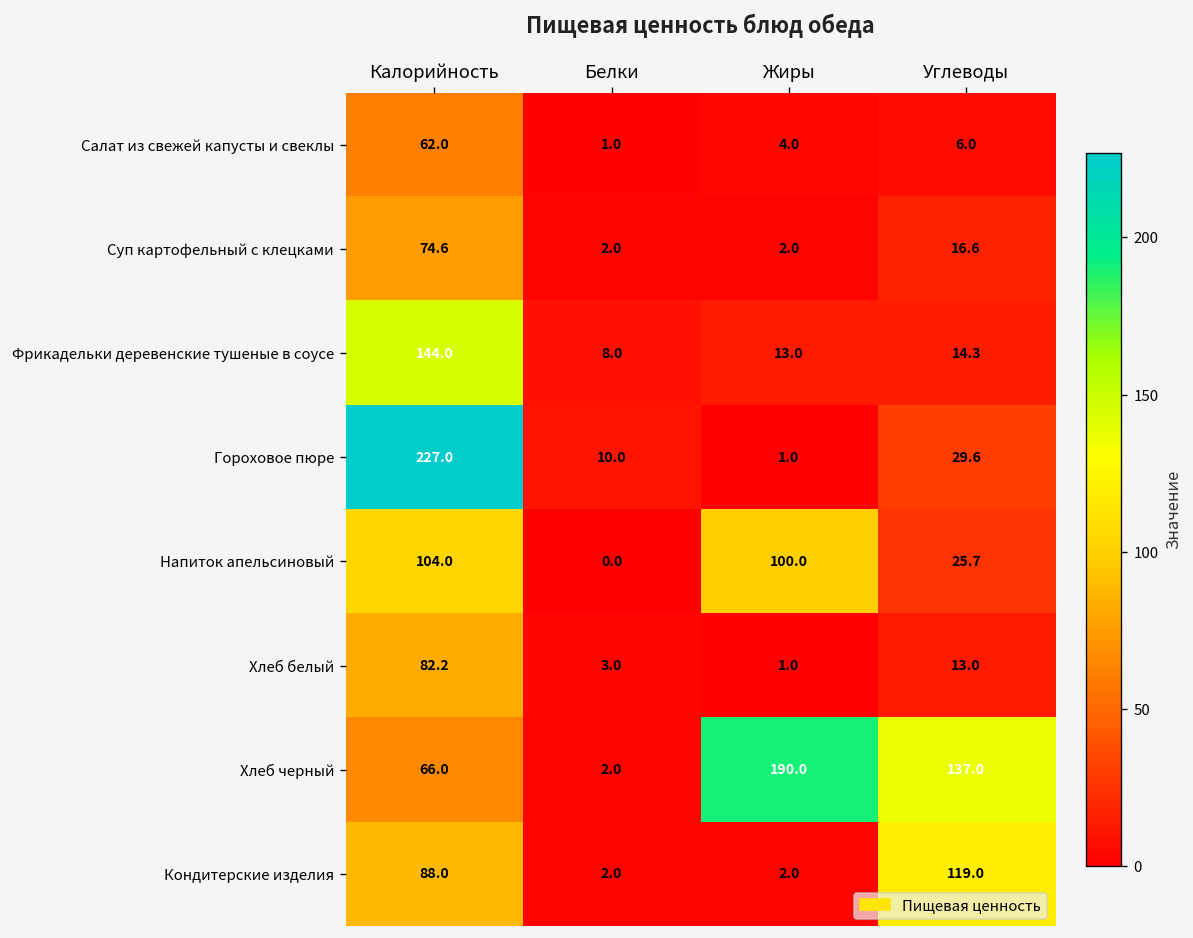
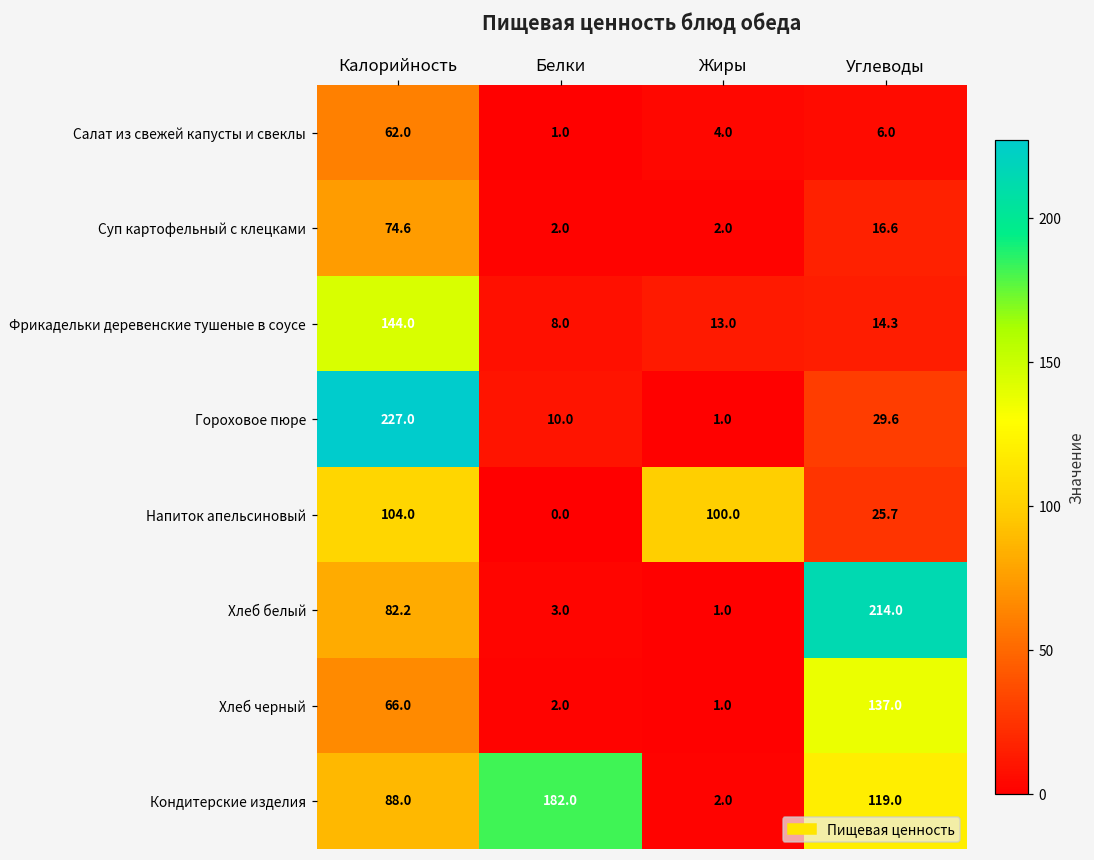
Хлеб белый, Углеводы: 13.0 -> 214.0
Хлеб черный, Жиры: 190.0 -> 1.0
Кондитерские изделия, Белки: 2.0 -> 182.0
